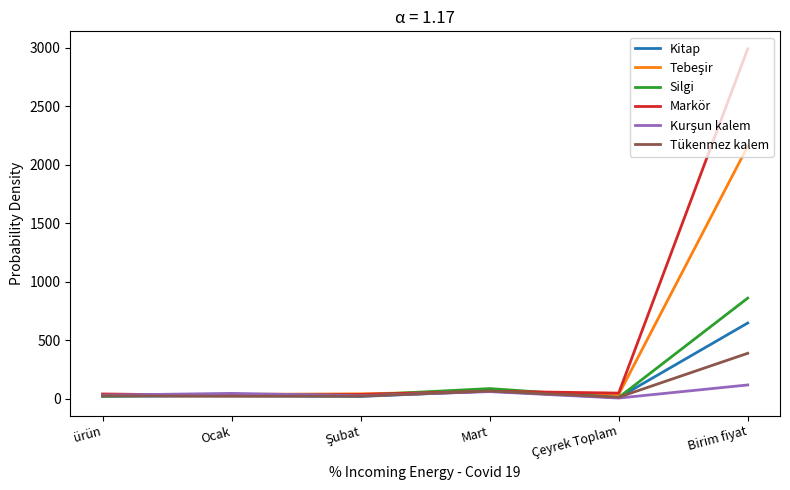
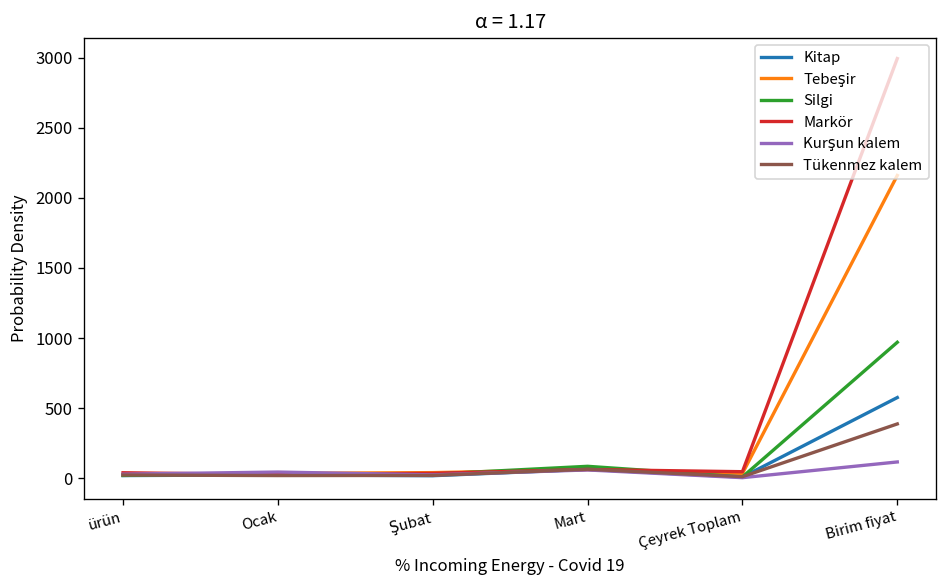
Kitap, Birim fiyat: 650 -> 580
Silgi, Birim fiyat: 860 -> 970
